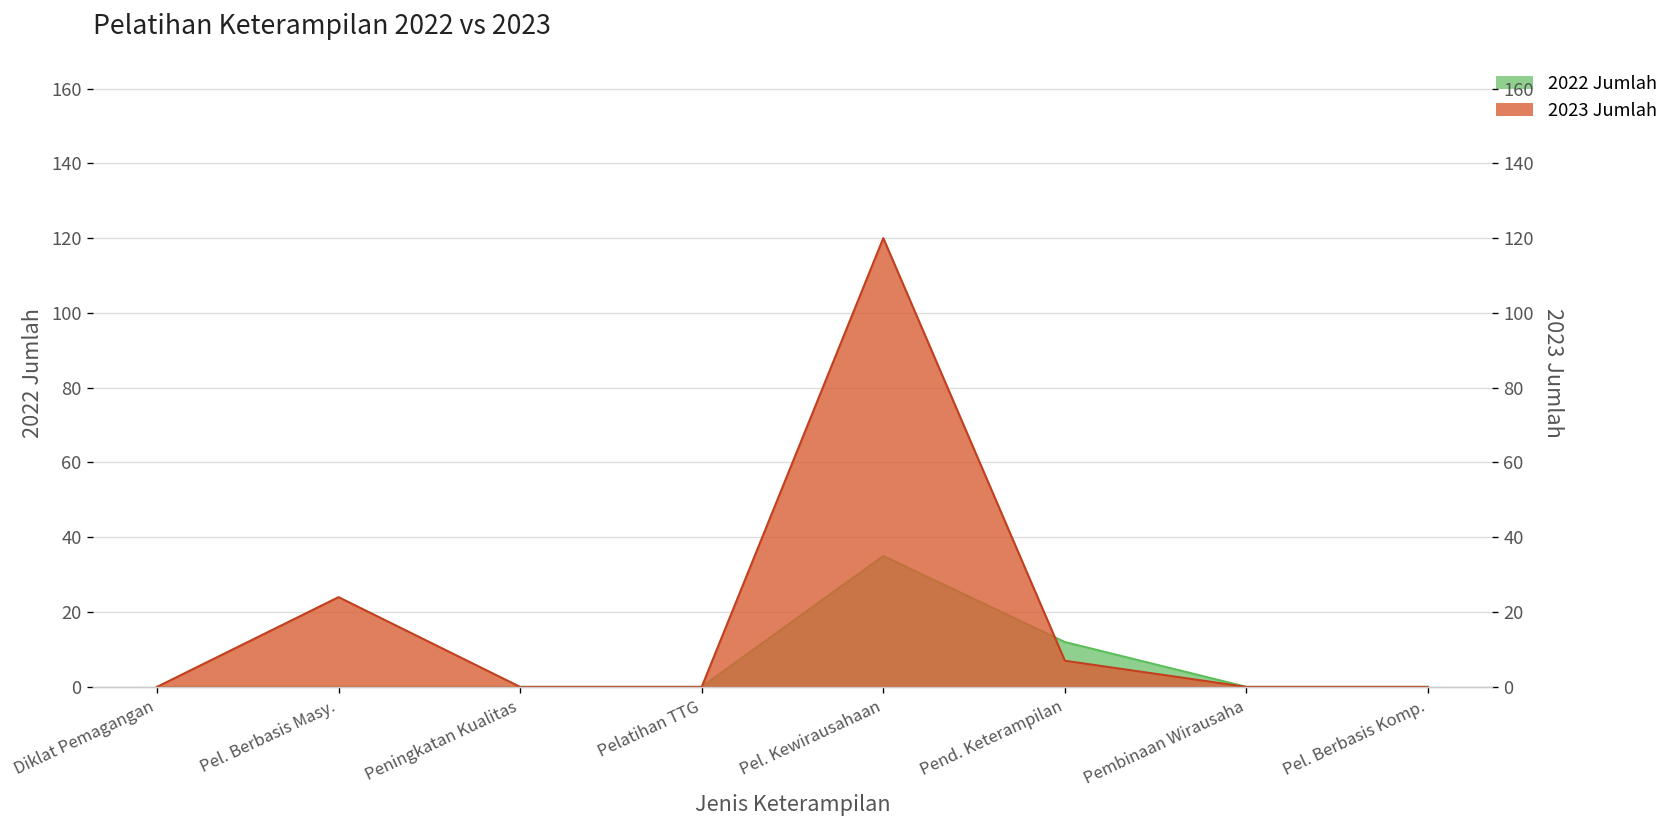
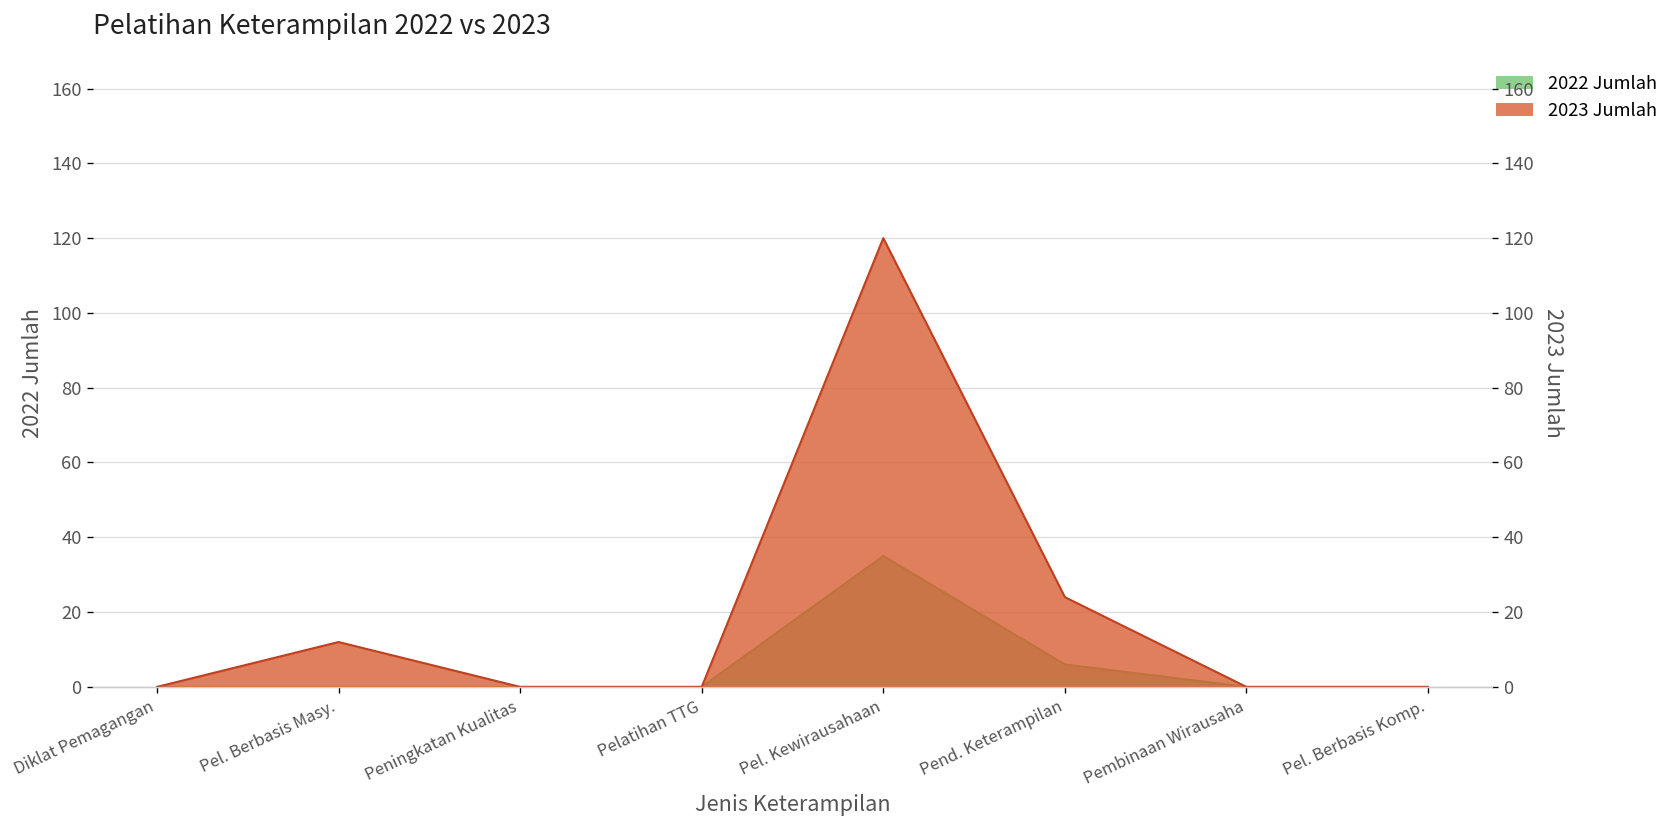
2022 Jumlah, Pend. Keterampilan: 12 -> 6
2023 Jumlah, Pel. Berbasis Masy.: 24 -> 12
2023 Jumlah, Pend. Keterampilan: 7 -> 24
